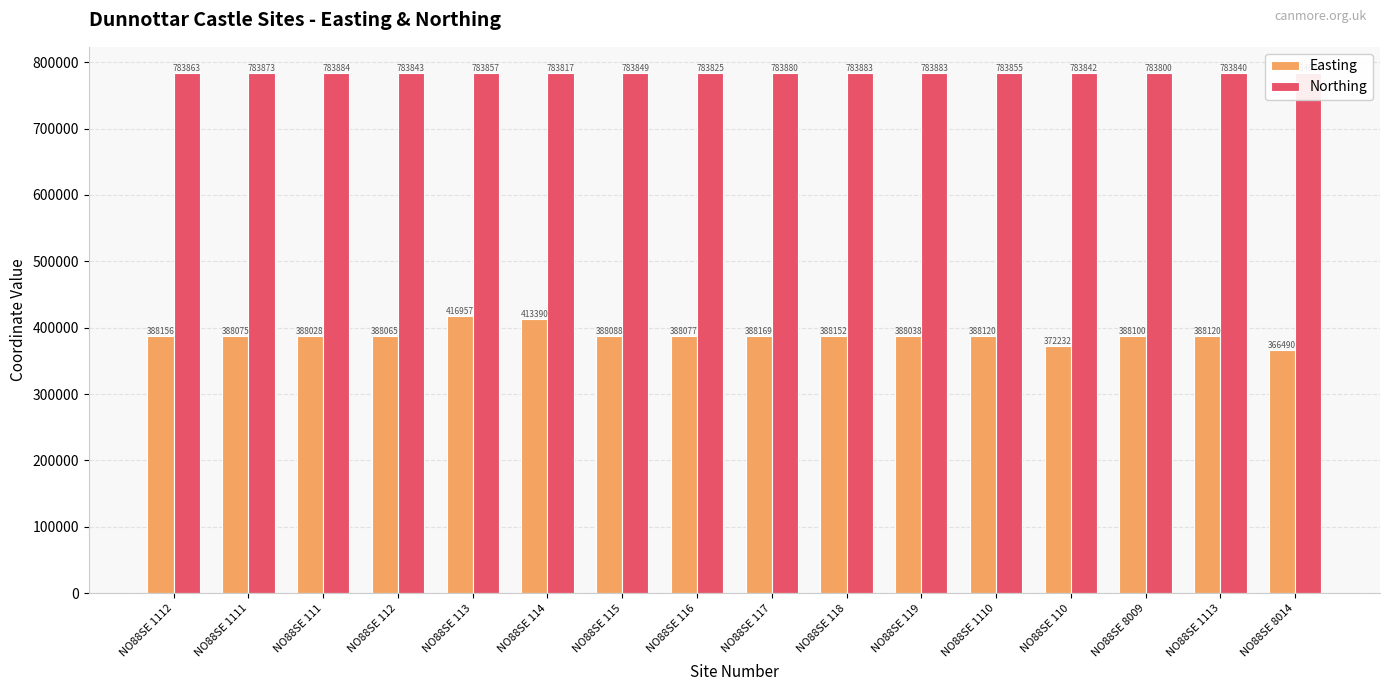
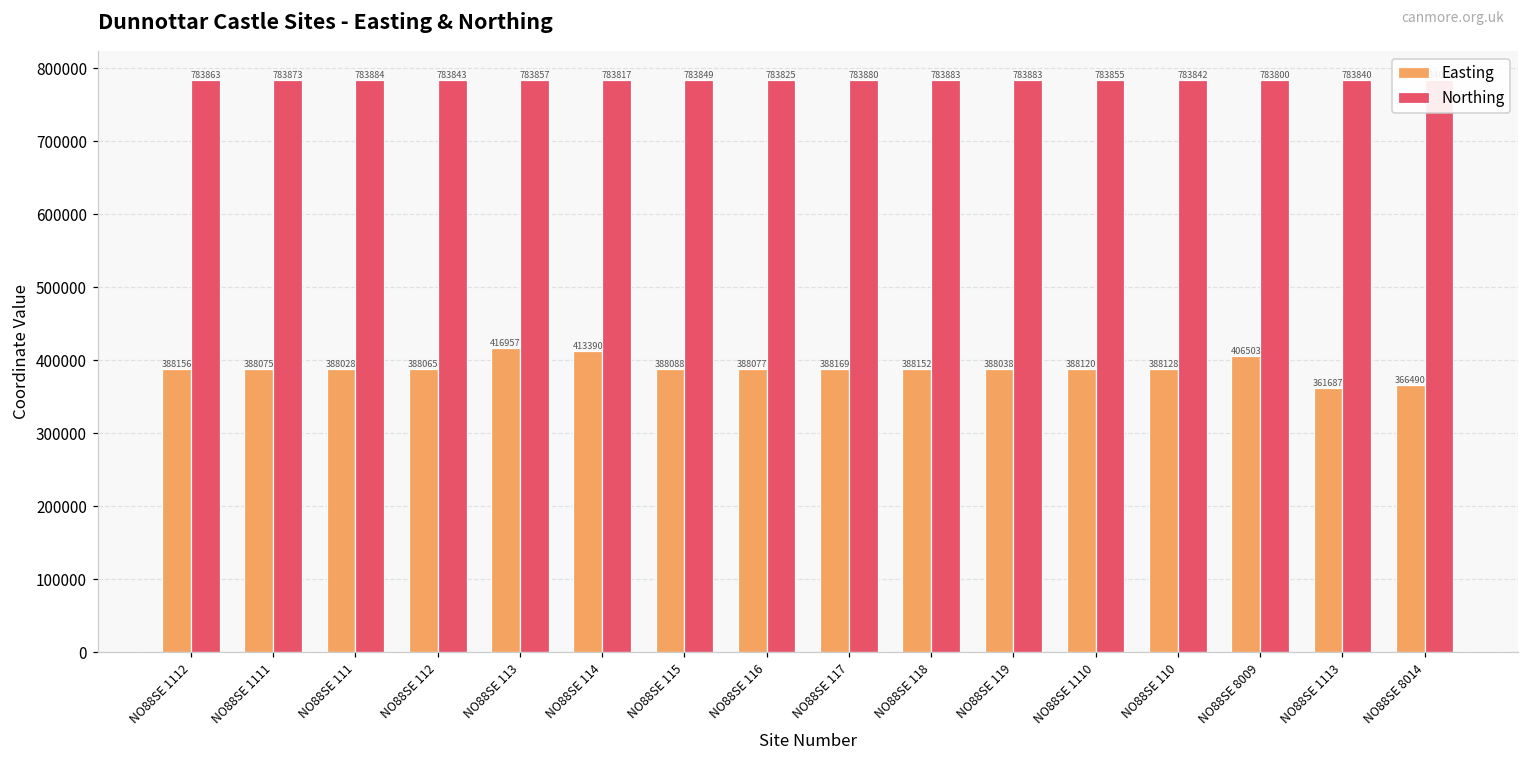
Easting, NO88SE 110: 372232 -> 388128
Easting, NO88SE 8009: 388100 -> 406503
Easting, NO88SE 1113: 388120 -> 361687
